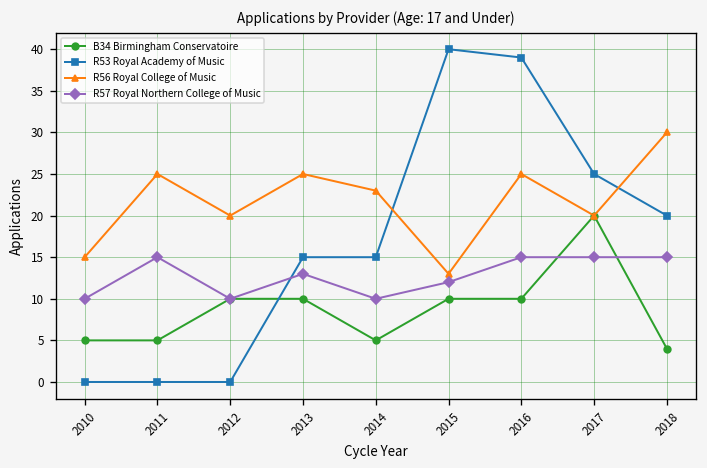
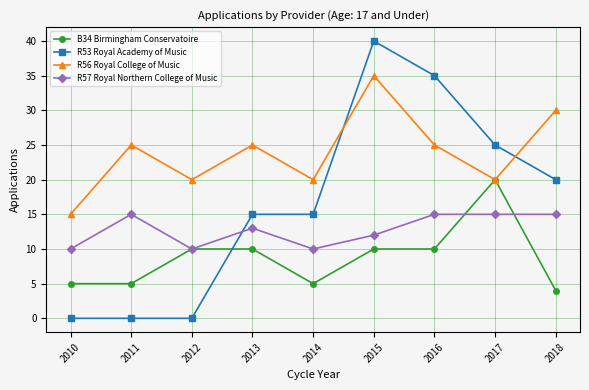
R56 Royal College of Music, 2014: 23 -> 20
R56 Royal College of Music, 2015: 13 -> 35
R53 Royal Academy of Music, 2016: 39 -> 35
